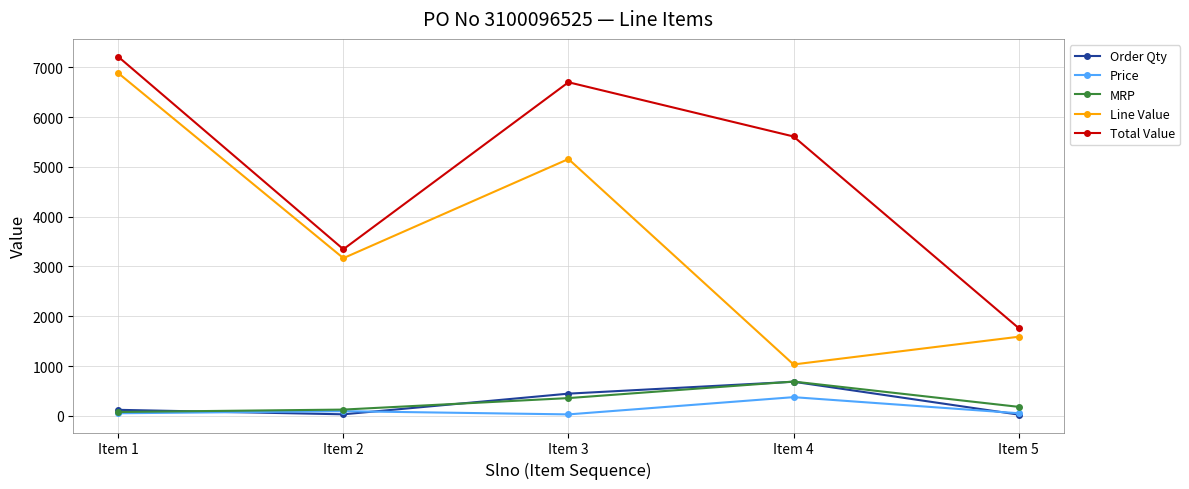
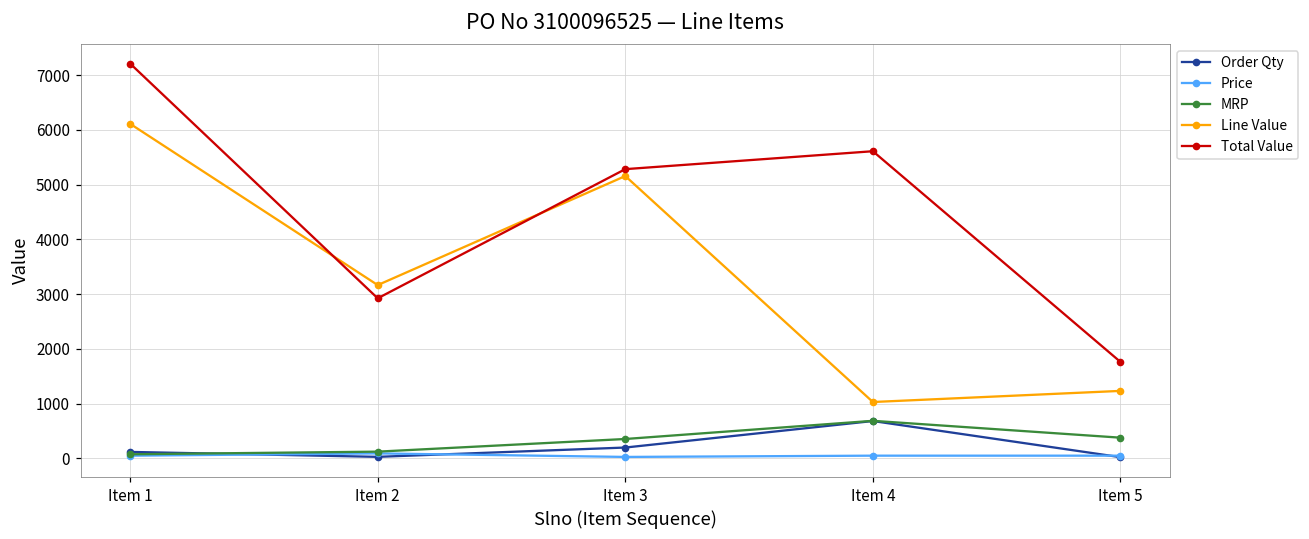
Line Value, Item 1: 6900 -> 6100
Total Value, Item 2: 3300 -> 2900
Order Qty, Item 3: 400 -> 200
Total Value, Item 3: 6700 -> 5300
Price, Item 4: 400 -> 100
MRP, Item 5: 200 -> 400
Line Value, Item 5: 1600 -> 1200
